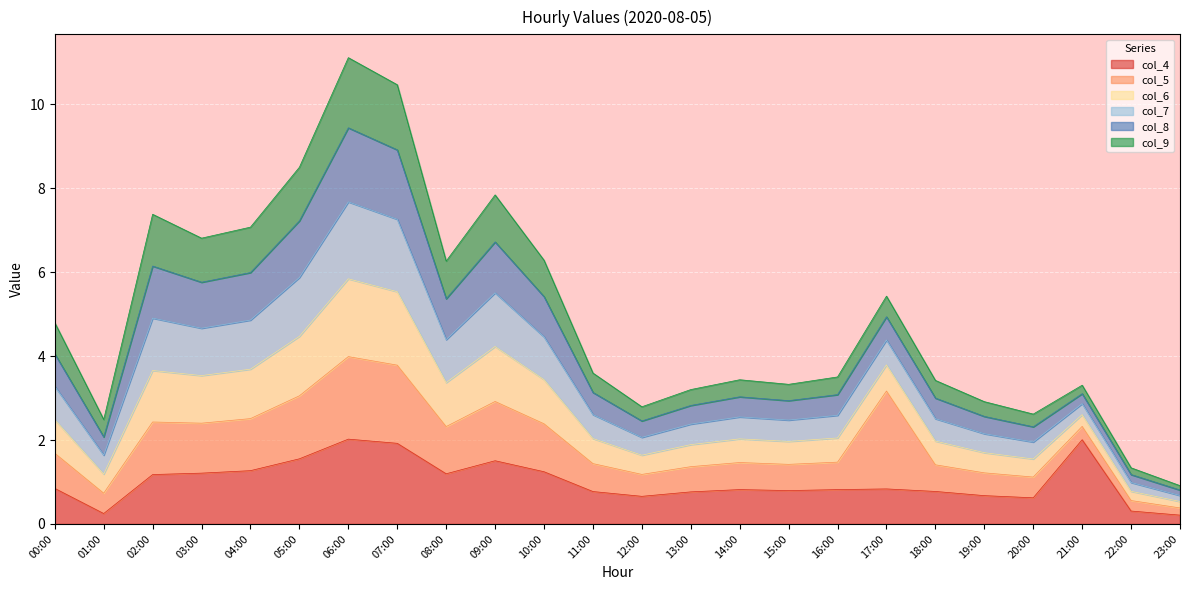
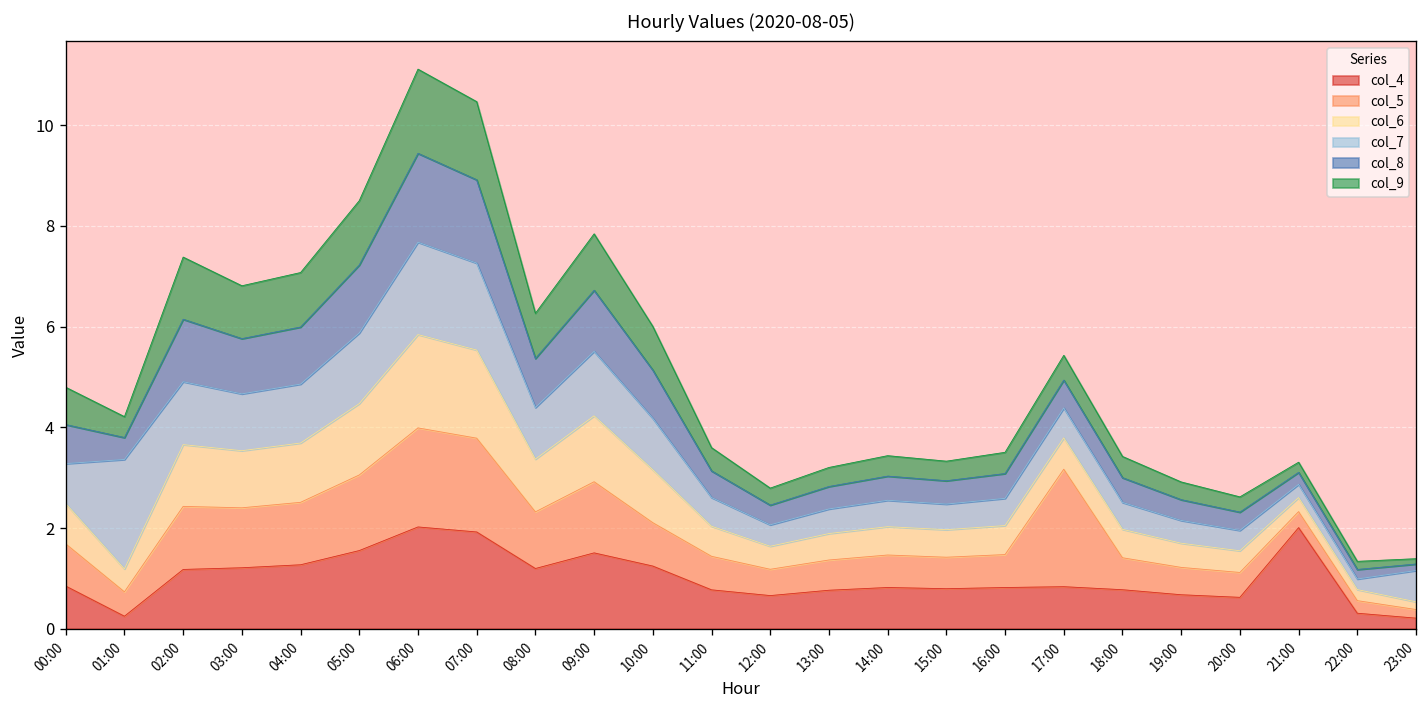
col_7, 01:00: 0.5 -> 2.2
col_5, 10:00: 1.1 -> 0.9
col_7, 23:00: 0.1 -> 0.6
